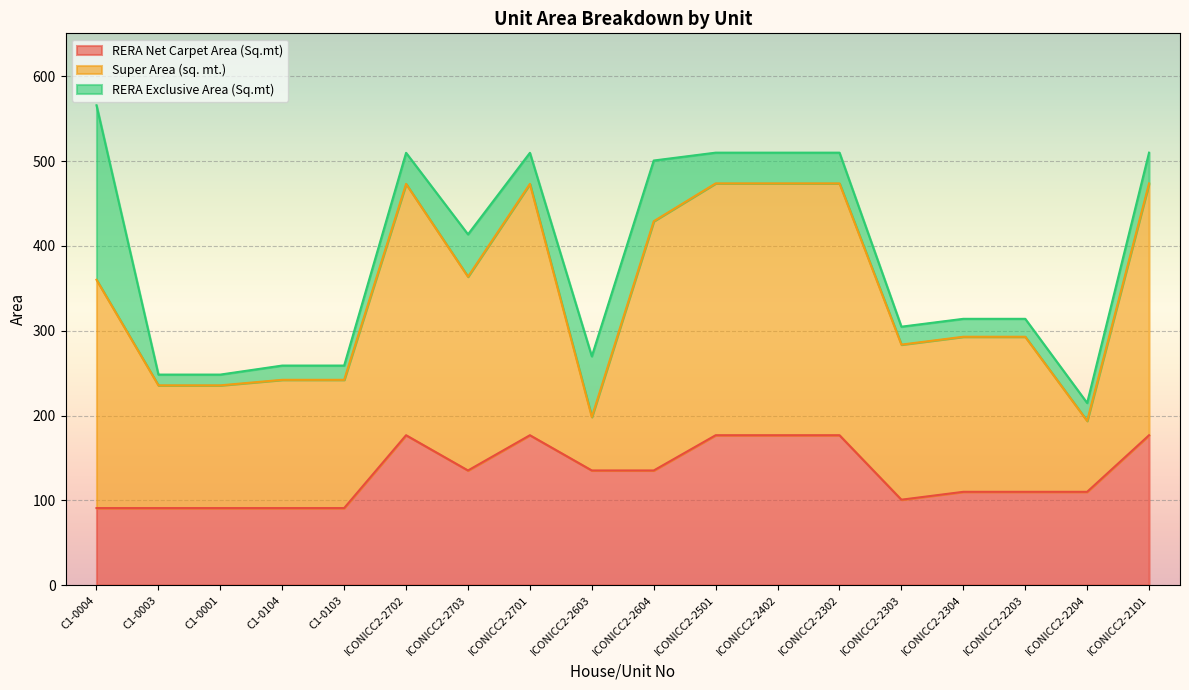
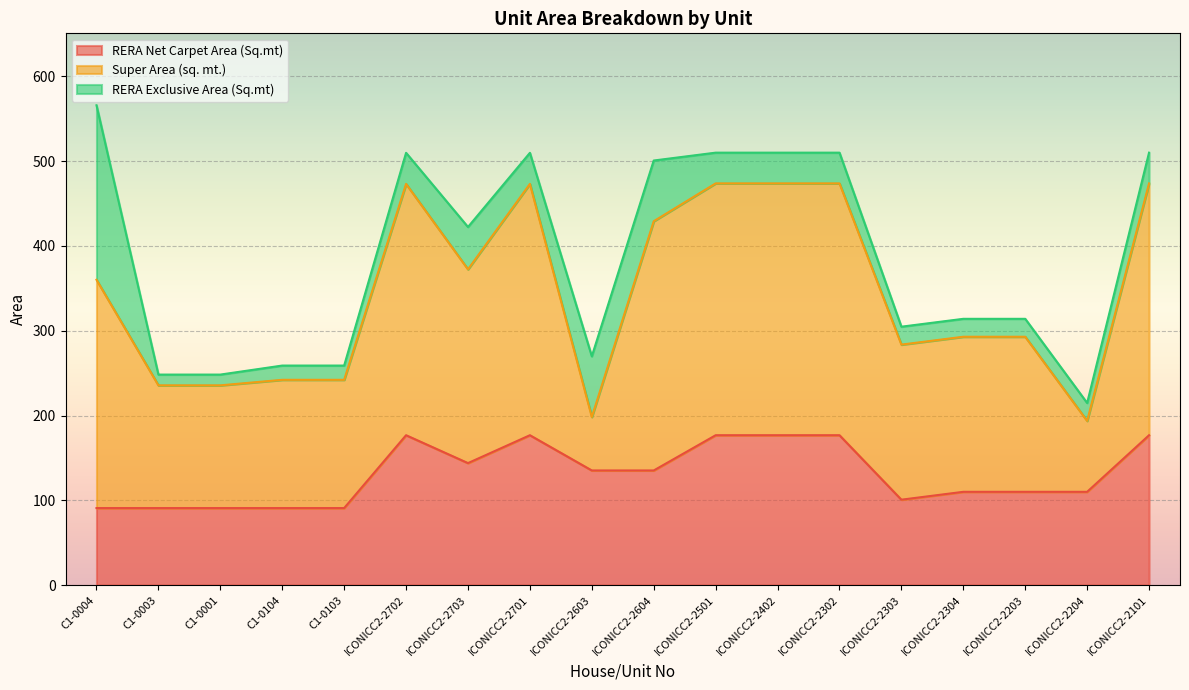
RERA Net Carpet Area (Sq.mt), ICONICC2-2703: 135 -> 144
